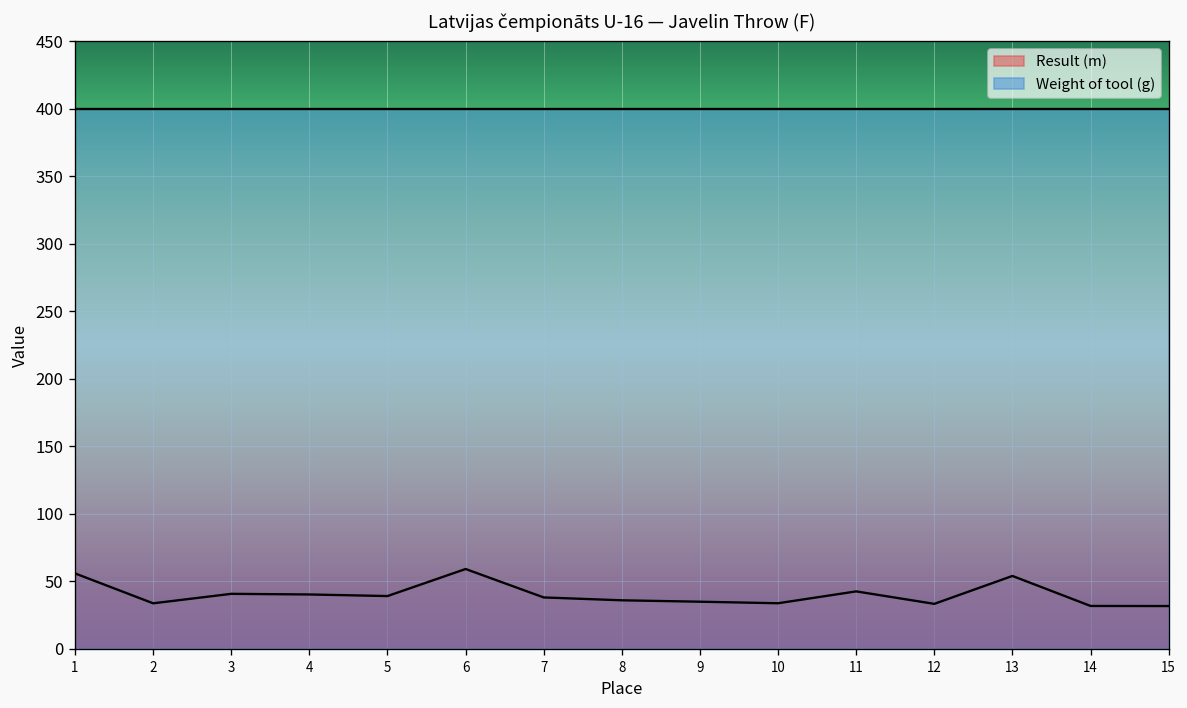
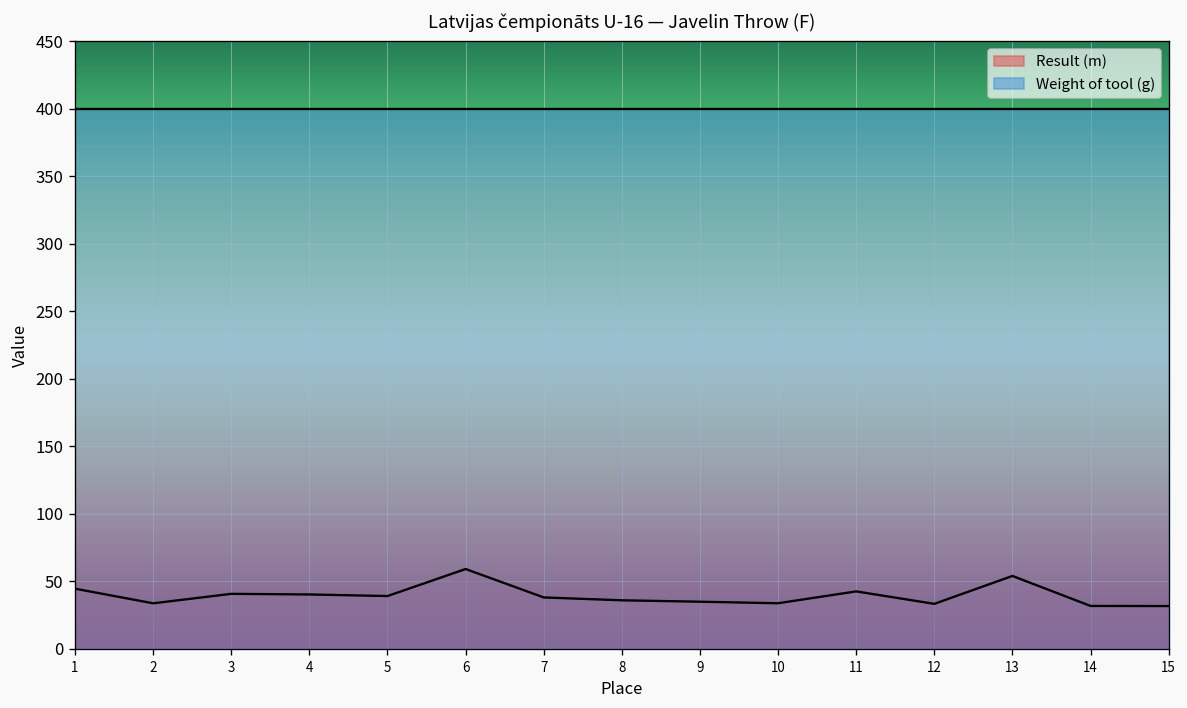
Result (m), 1: 56 -> 45
